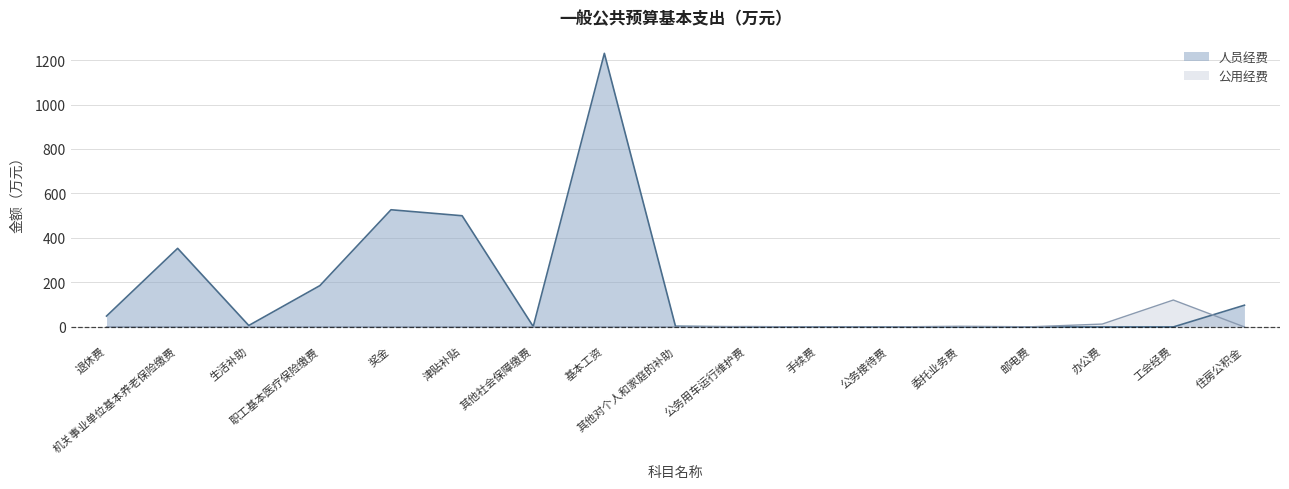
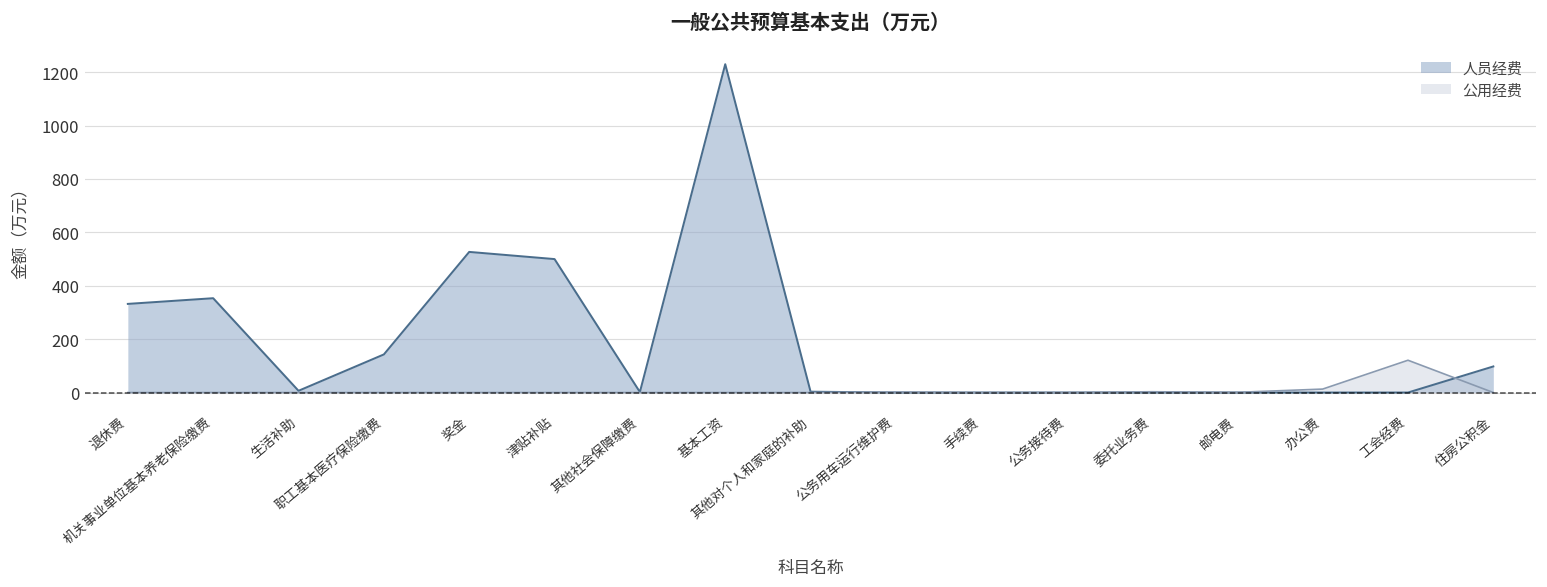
人员经费, 退休费: 50 -> 330
人员经费, 职工基本医疗保险缴费: 190 -> 140
